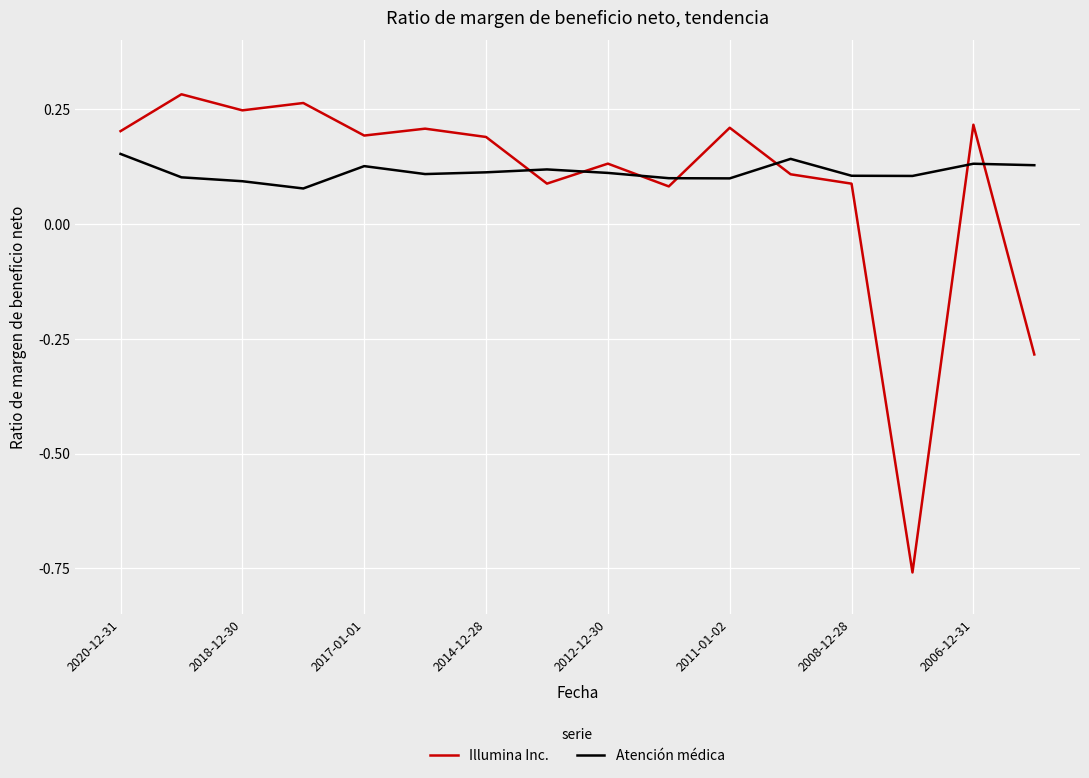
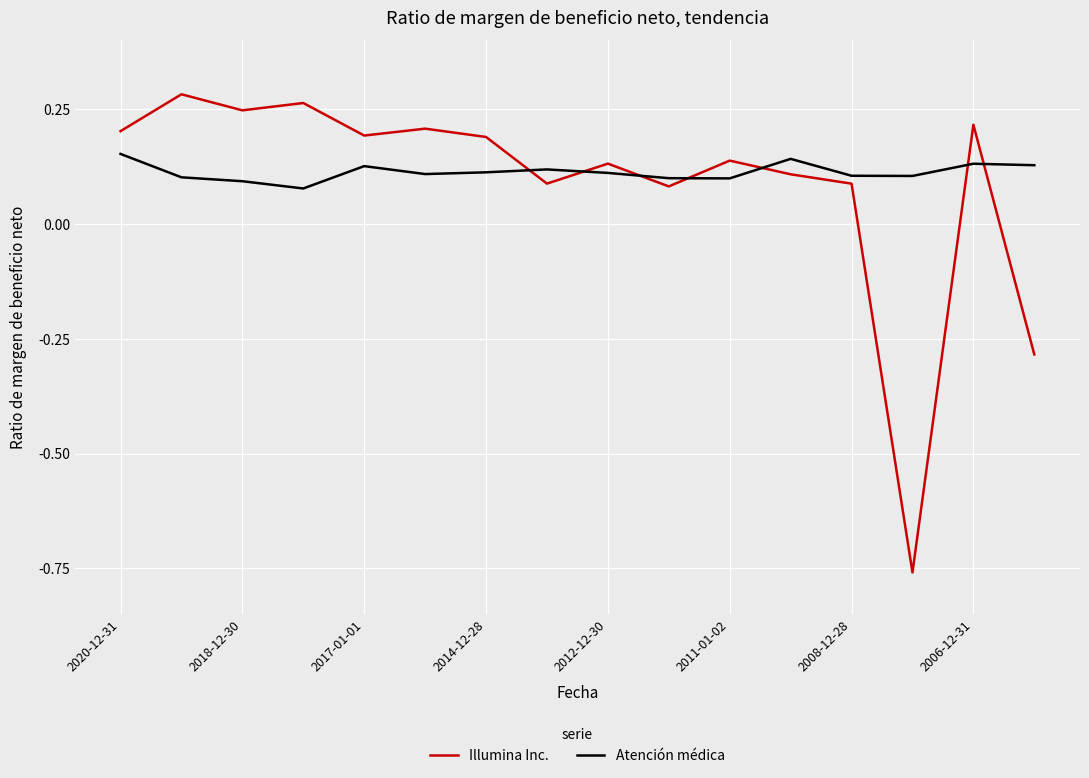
Illumina Inc., 2011-01-02: 0.21 -> 0.14
